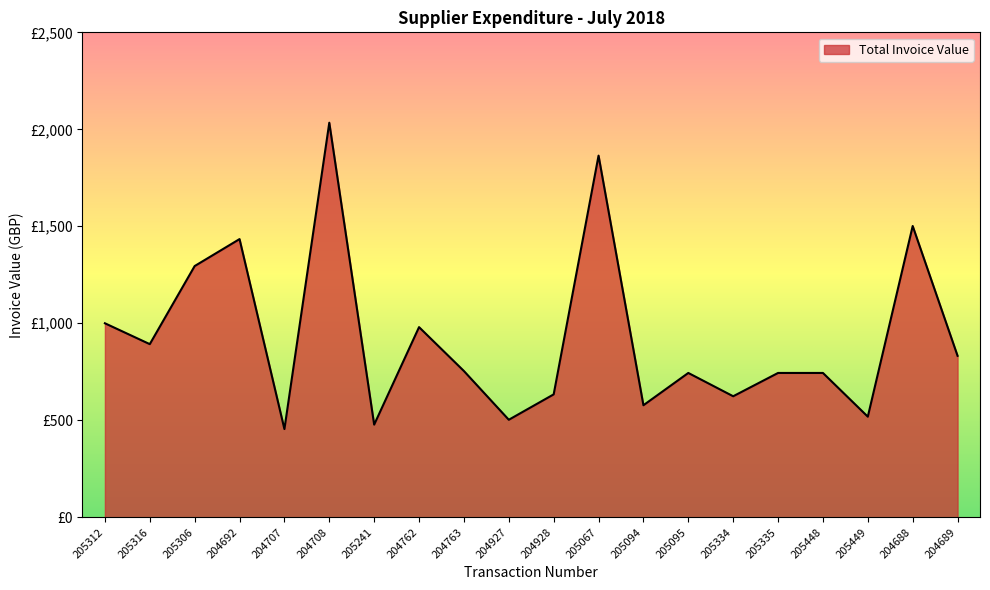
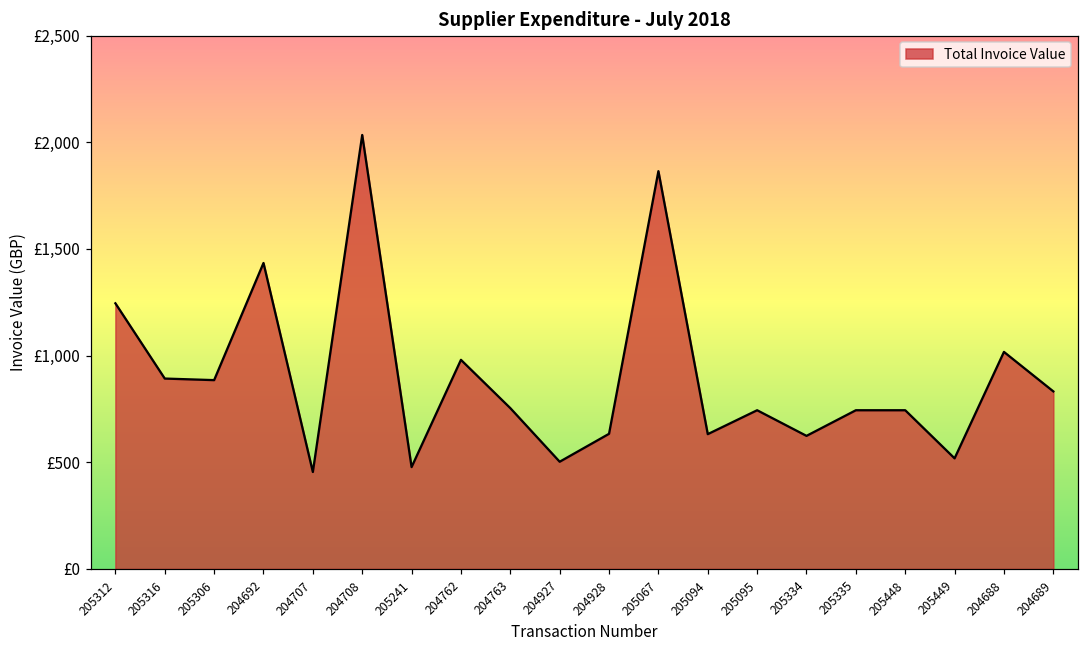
205312: £1,000 -> £1,250
205306: £1,300 -> £890
205094: £580 -> £630
204688: £1,500 -> £1,020
